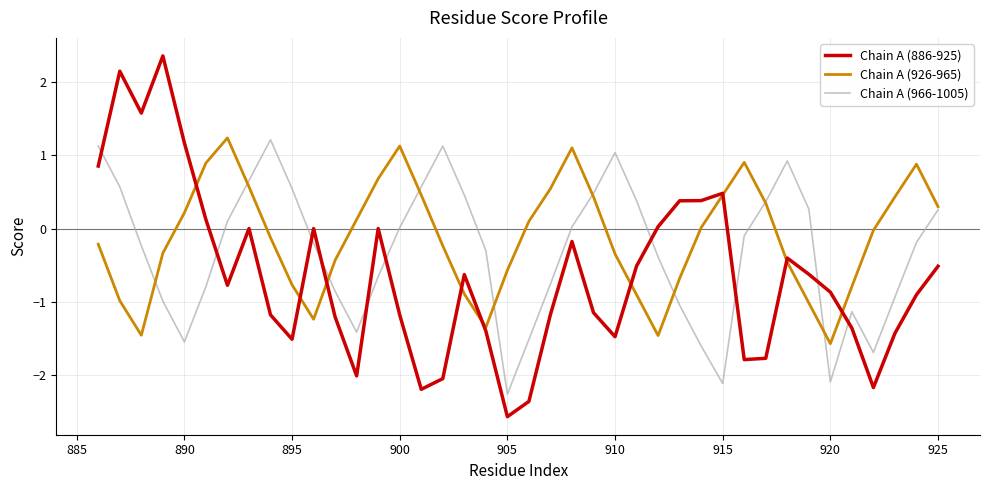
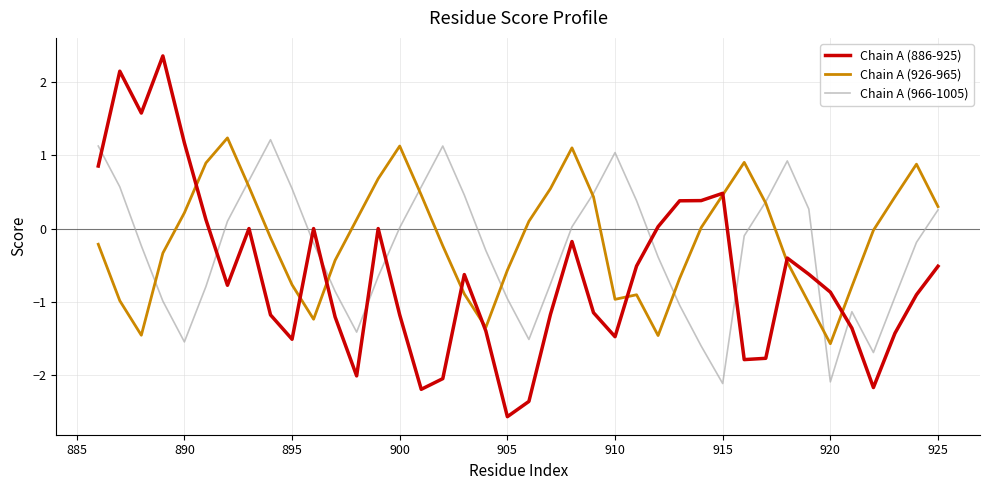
Chain A (966-1005), 905: -2.3 -> -1.0
Chain A (926-965), 910: -0.3 -> -1.0
